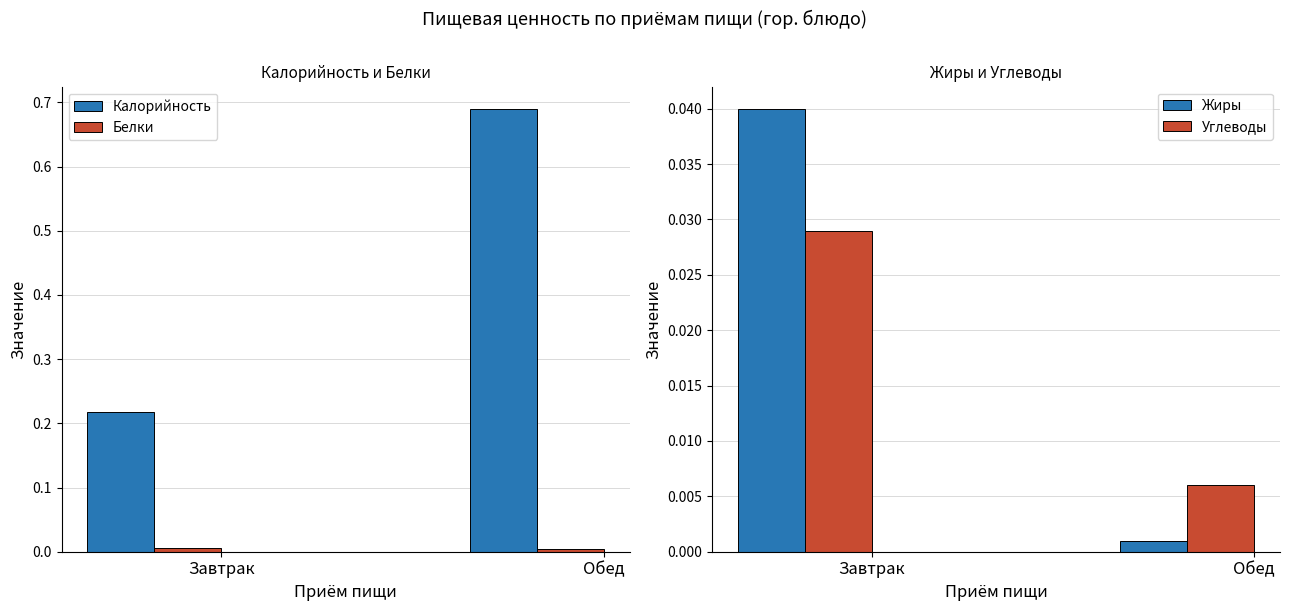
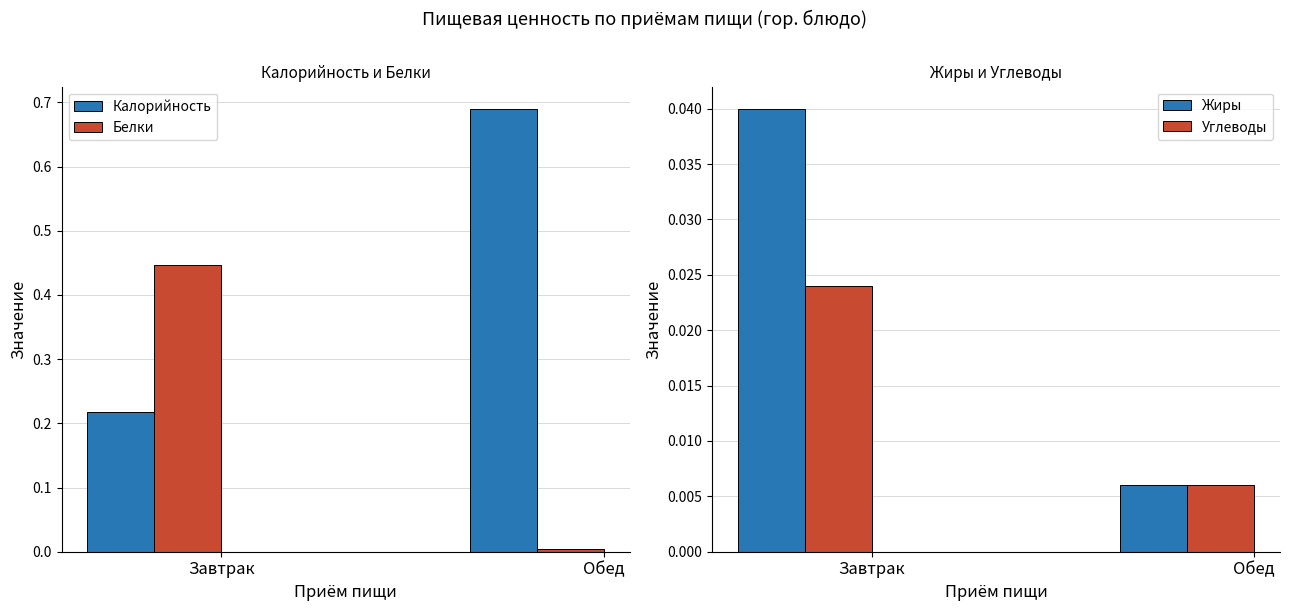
Калорийность и Белки, Белки, Завтрак: 0.01 -> 0.45
Жиры и Углеводы, Углеводы, Завтрак: 0.029 -> 0.024
Жиры и Углеводы, Жиры, Обед: 0.001 -> 0.006
